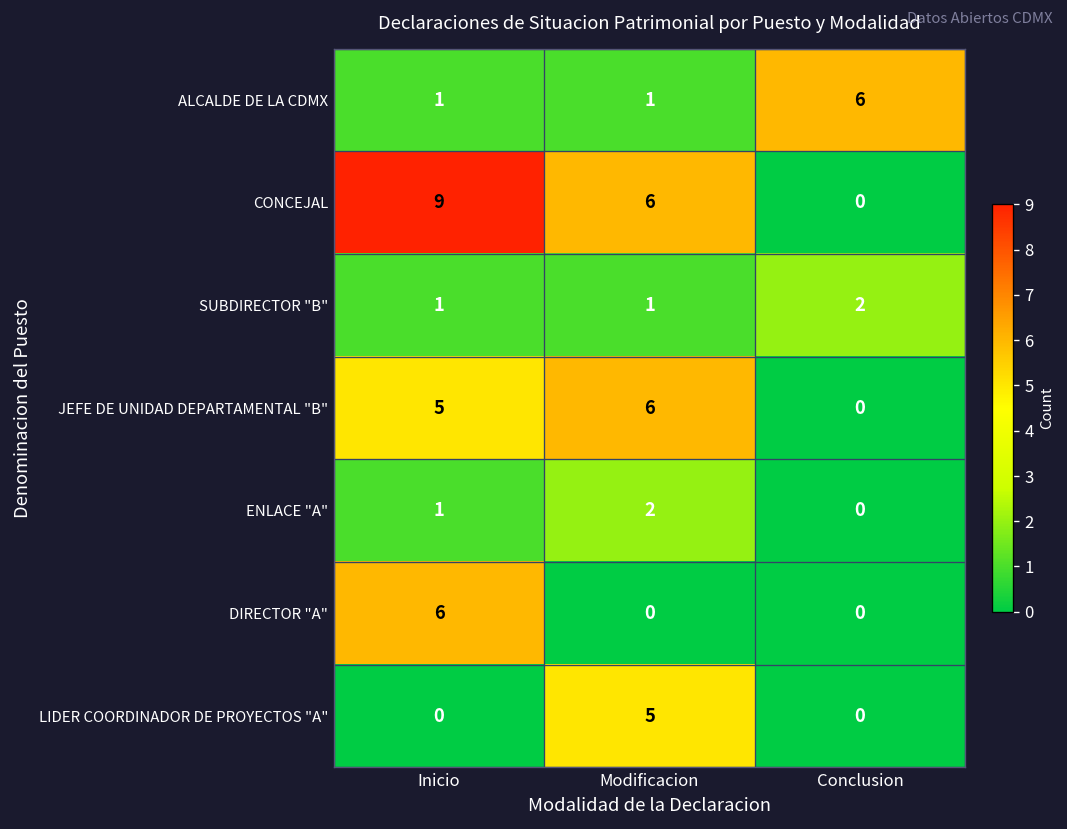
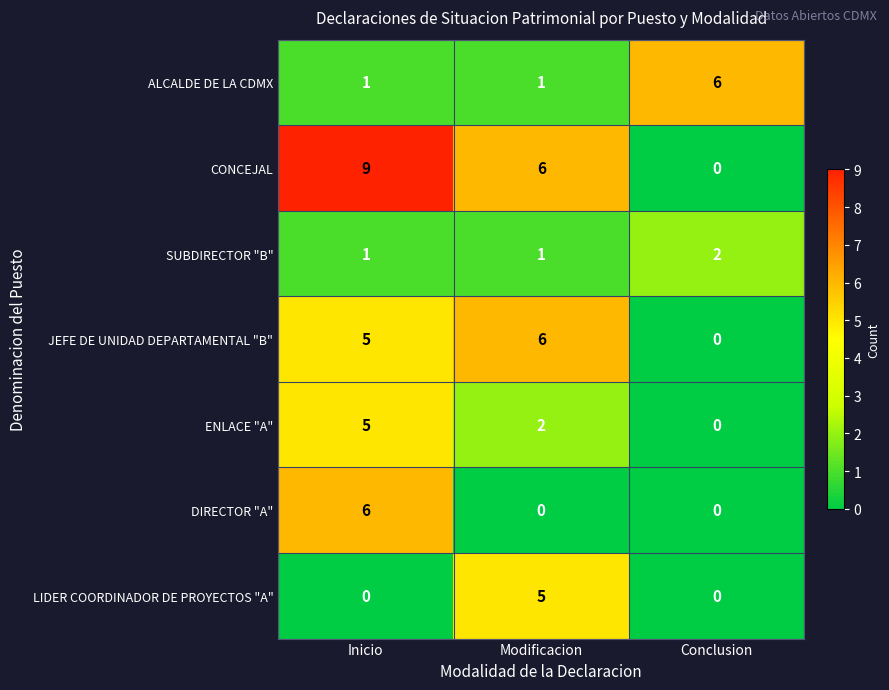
ENLACE "A", Inicio: 1 -> 5
